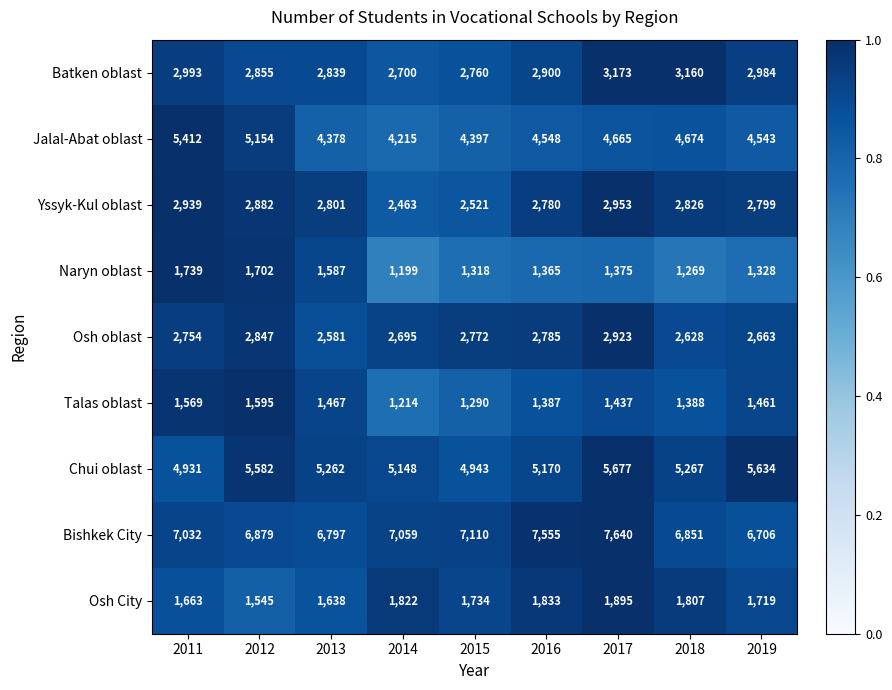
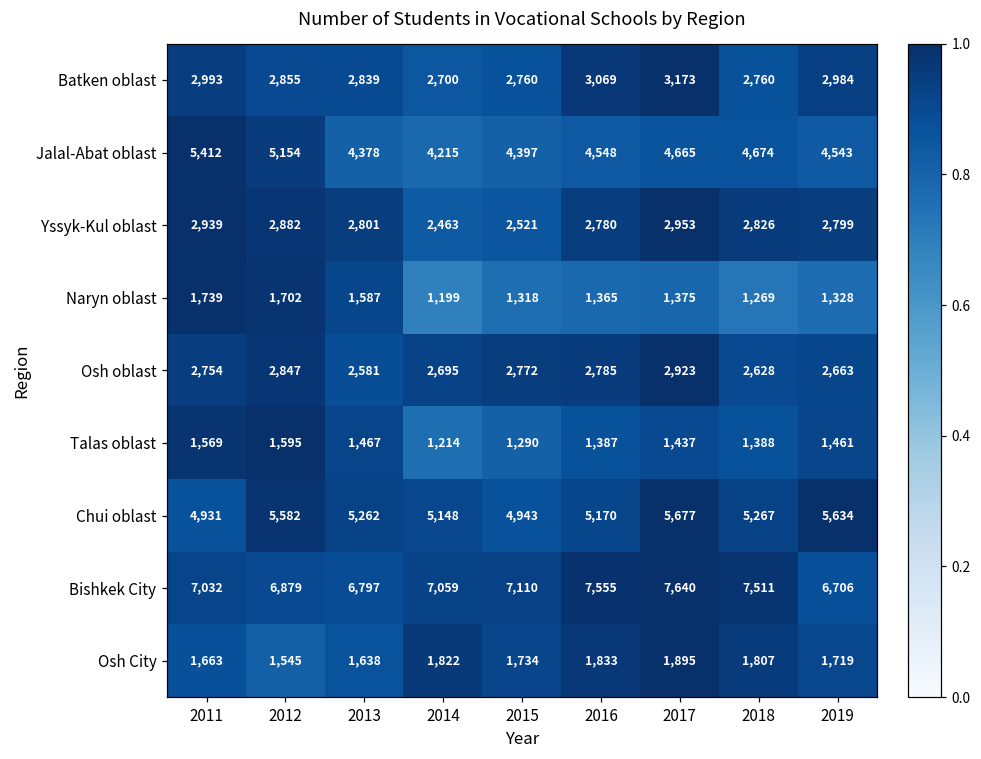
Batken oblast, 2016: 2,900 -> 3,069
Batken oblast, 2018: 3,160 -> 2,760
Bishkek City, 2018: 6,851 -> 7,511
